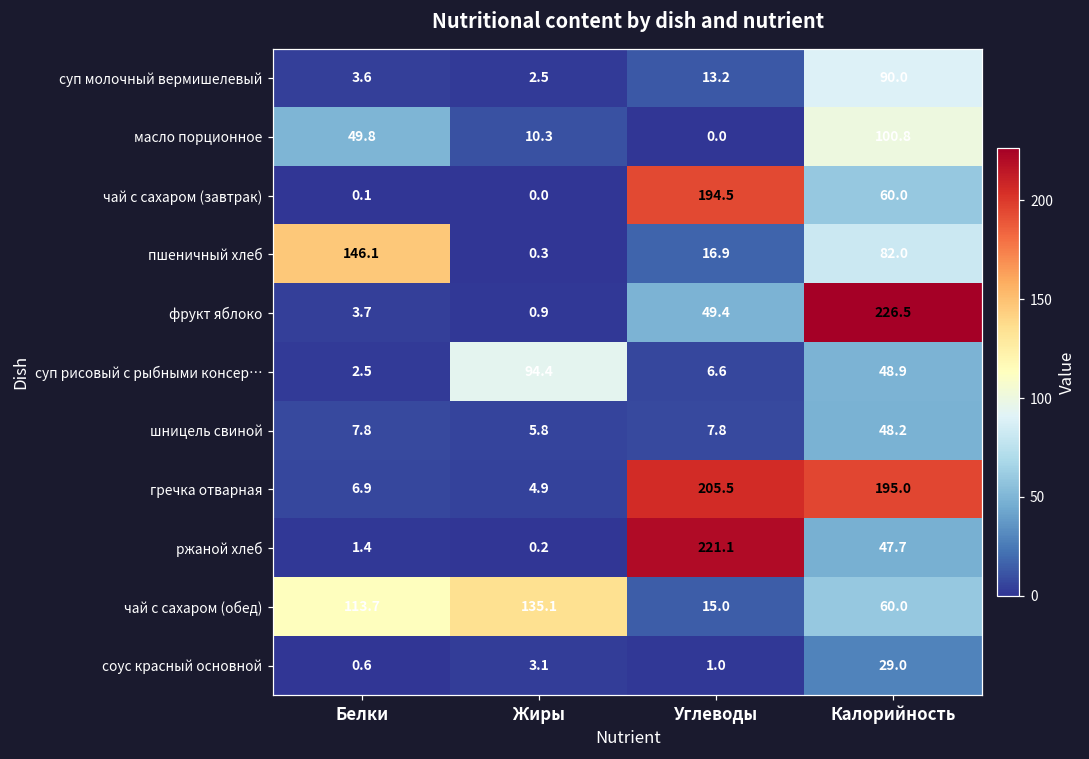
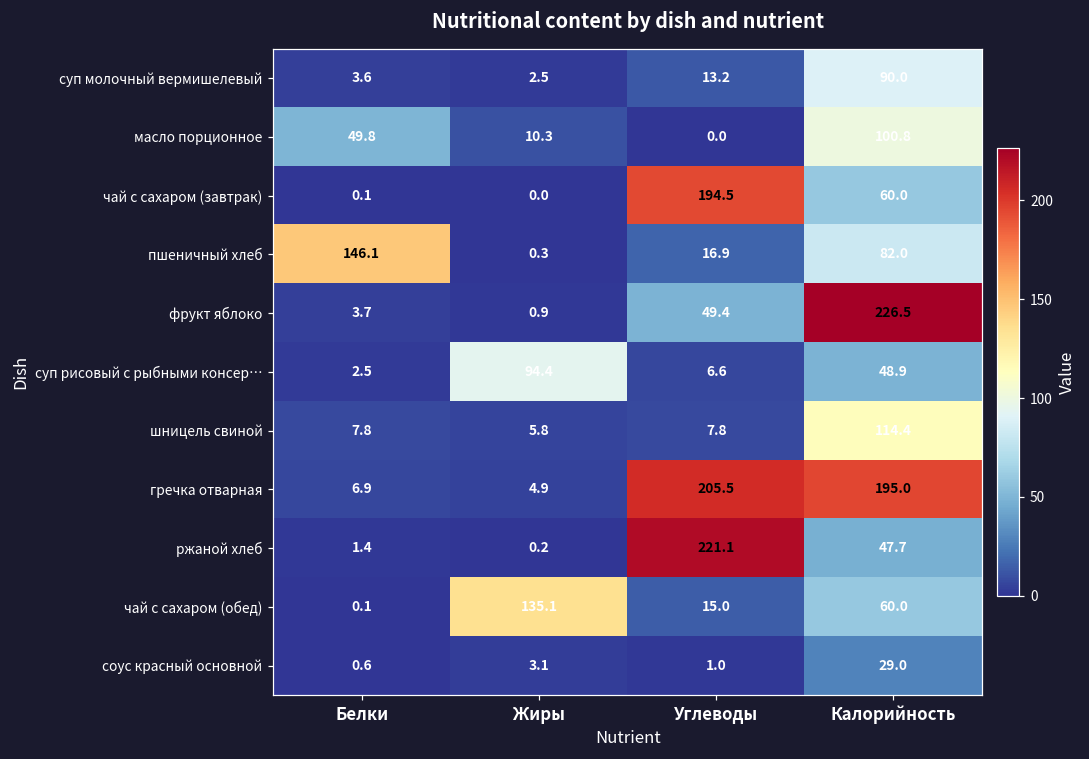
шницель свиной, Калорийность: 48.2 -> 114.4
чай с сахаром (обед), Белки: 113.7 -> 0.1
